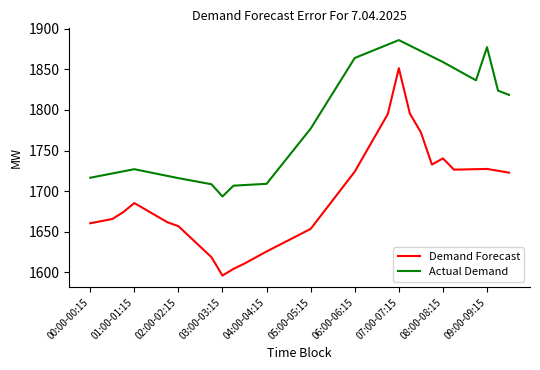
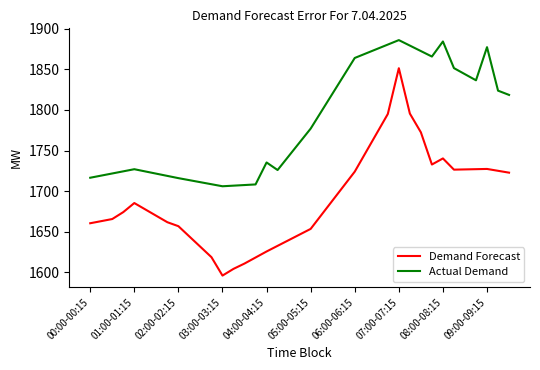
Actual Demand, 03:00-03:15: 1690 -> 1710
Actual Demand, 04:00-04:15: 1710 -> 1740
Actual Demand, 08:00-08:15: 1860 -> 1880
